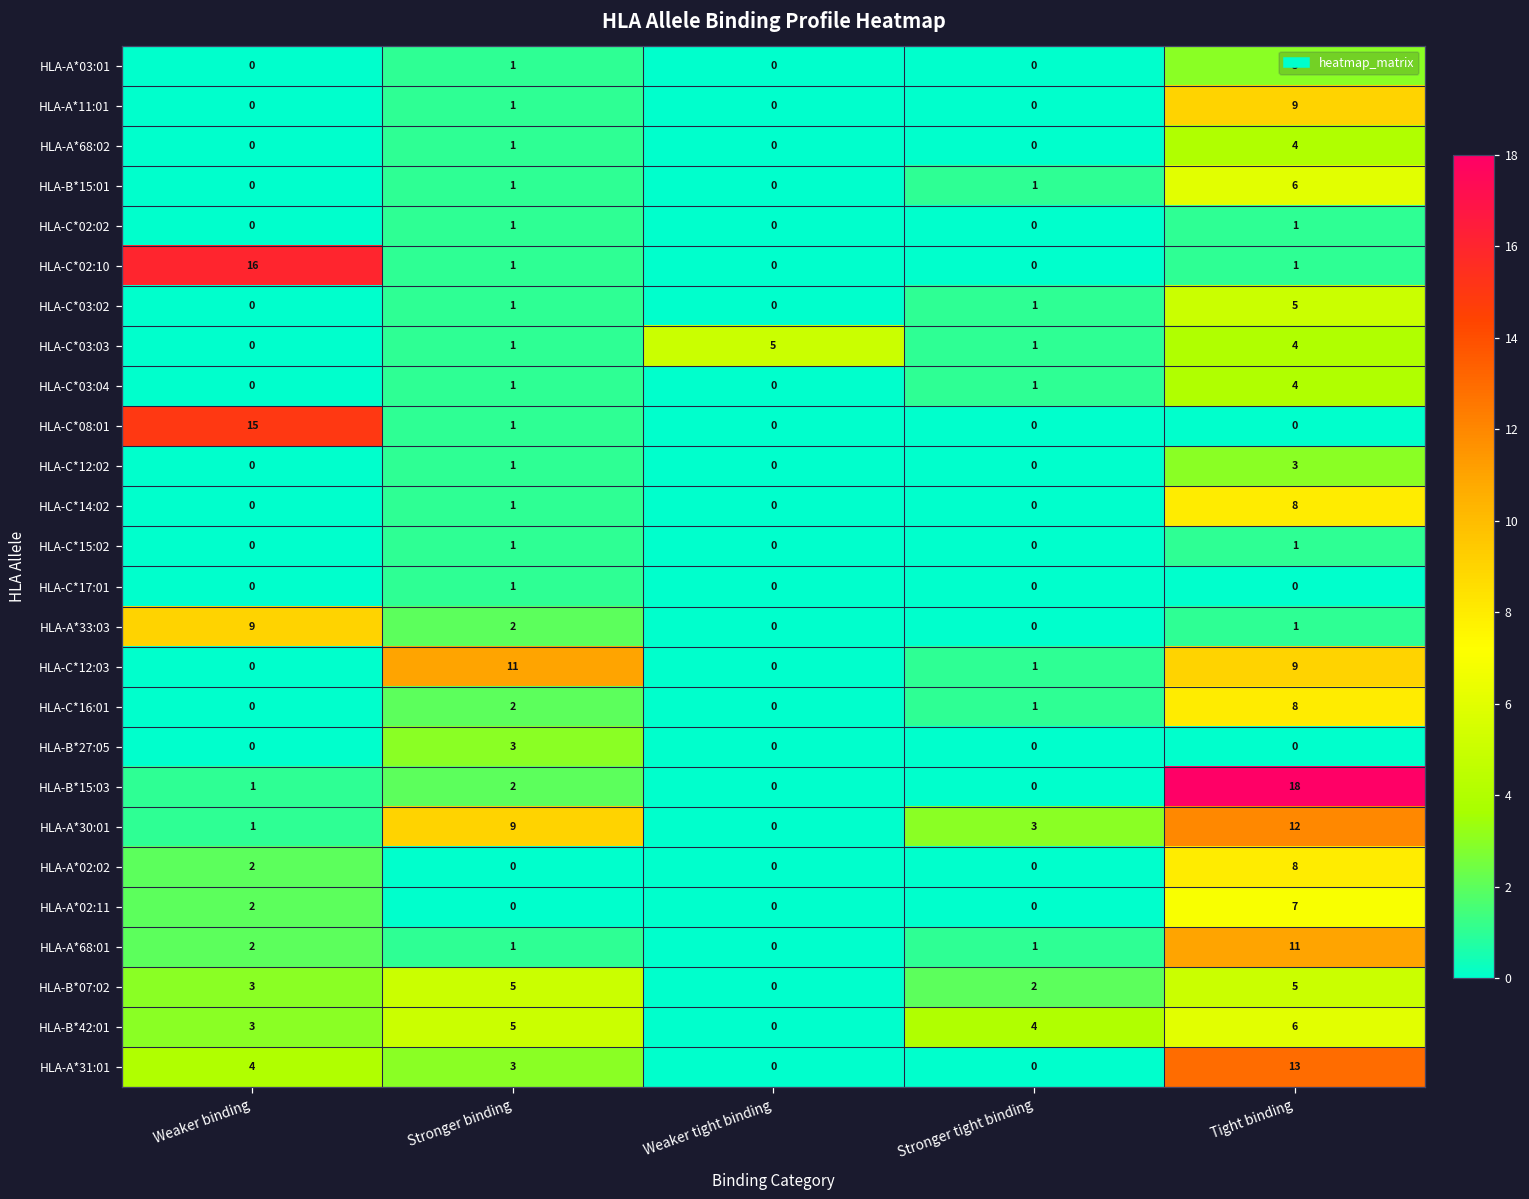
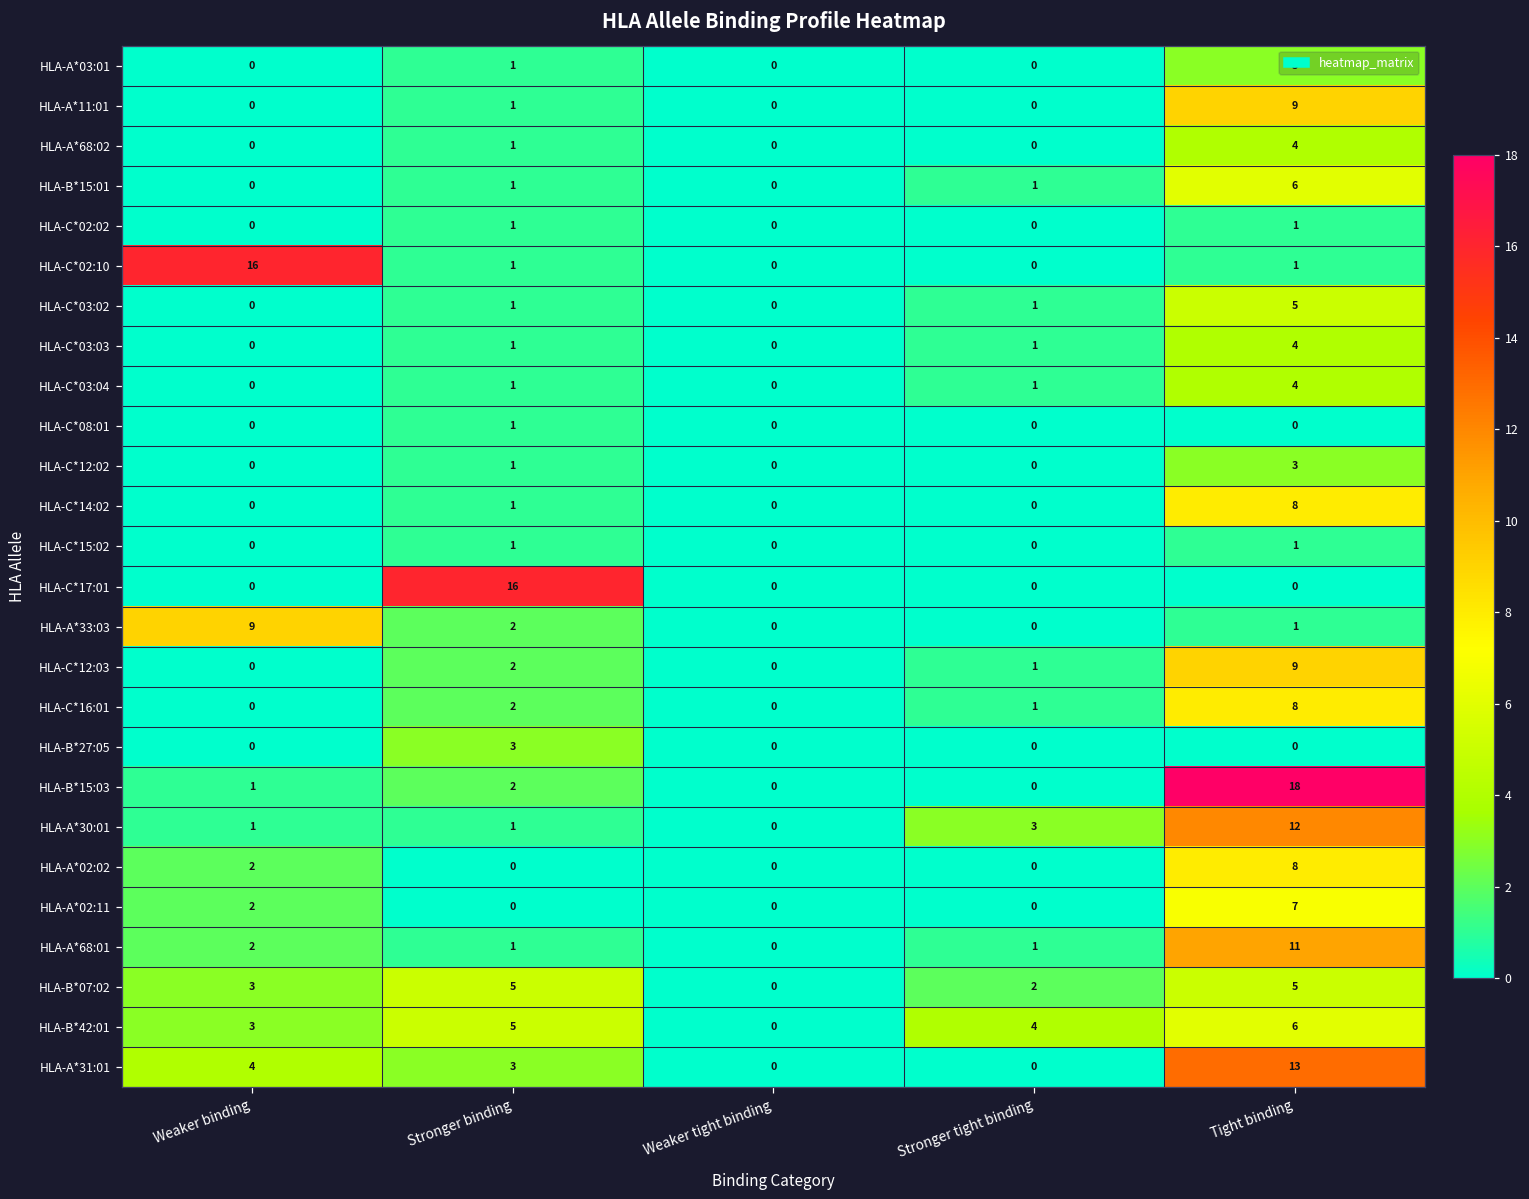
HLA-C*03:03, Weaker tight binding: 5 -> 0
HLA-C*08:01, Weaker binding: 15 -> 0
HLA-C*17:01, Stronger binding: 1 -> 16
HLA-C*12:03, Stronger binding: 11 -> 2
HLA-A*30:01, Stronger binding: 9 -> 1
